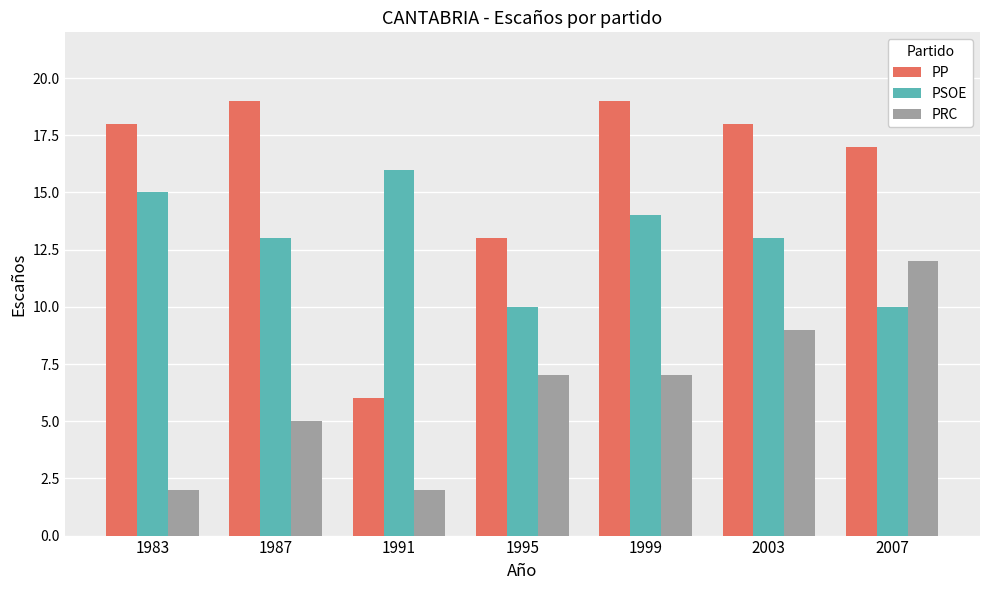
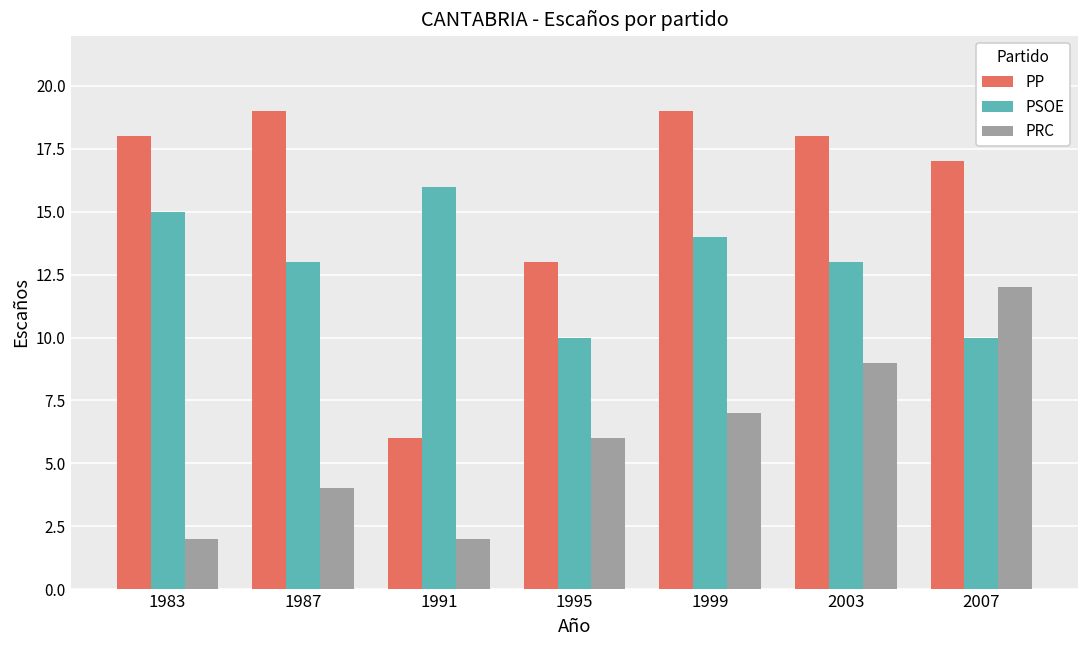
PRC, 1987: 5 -> 4
PRC, 1995: 7 -> 6
